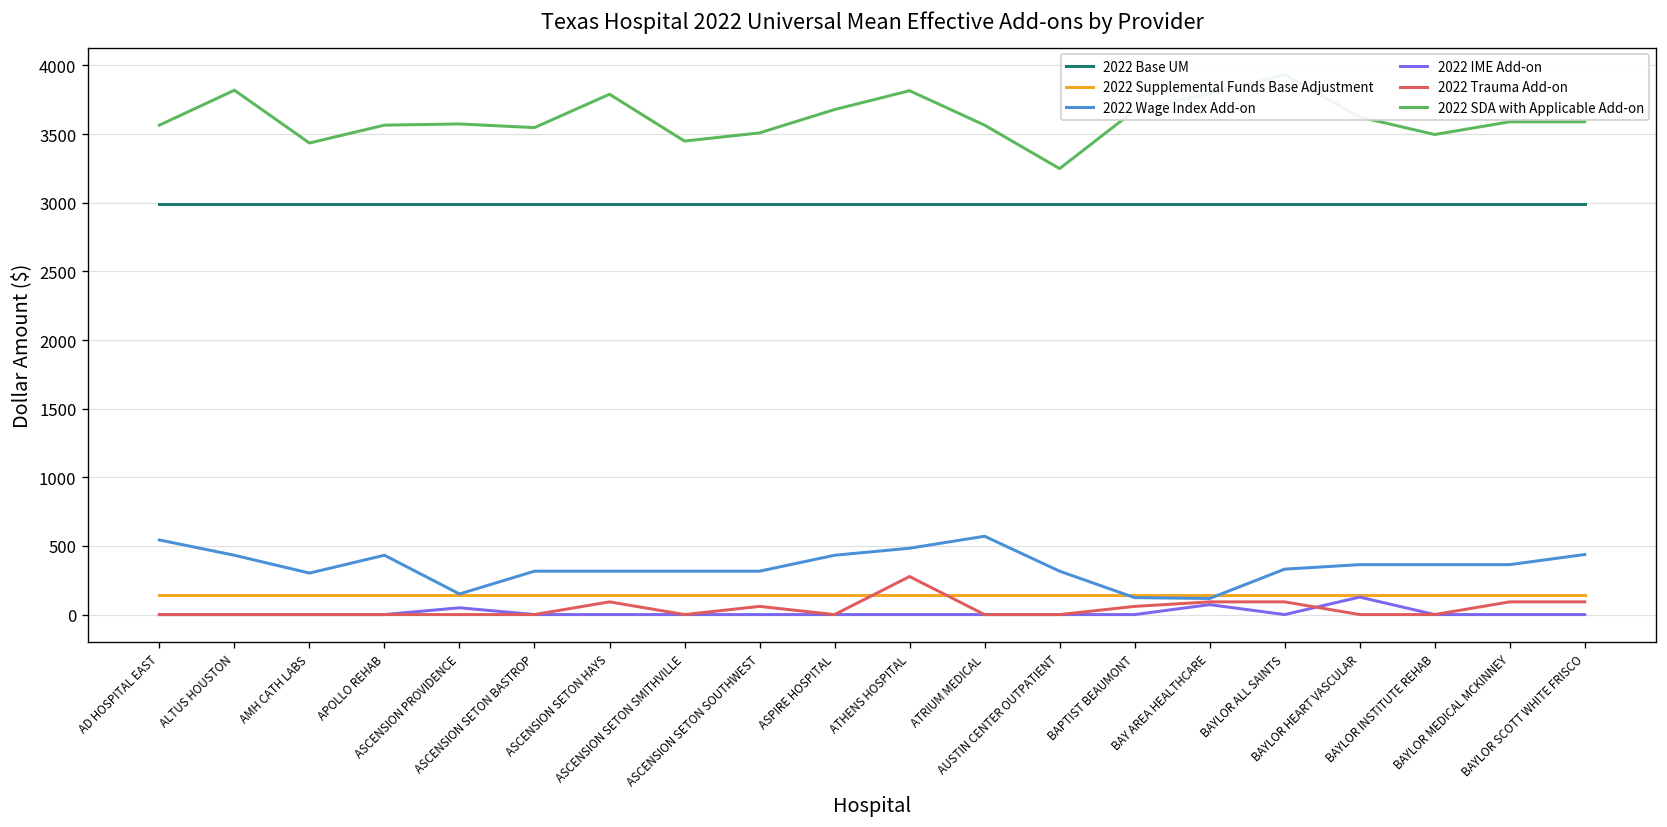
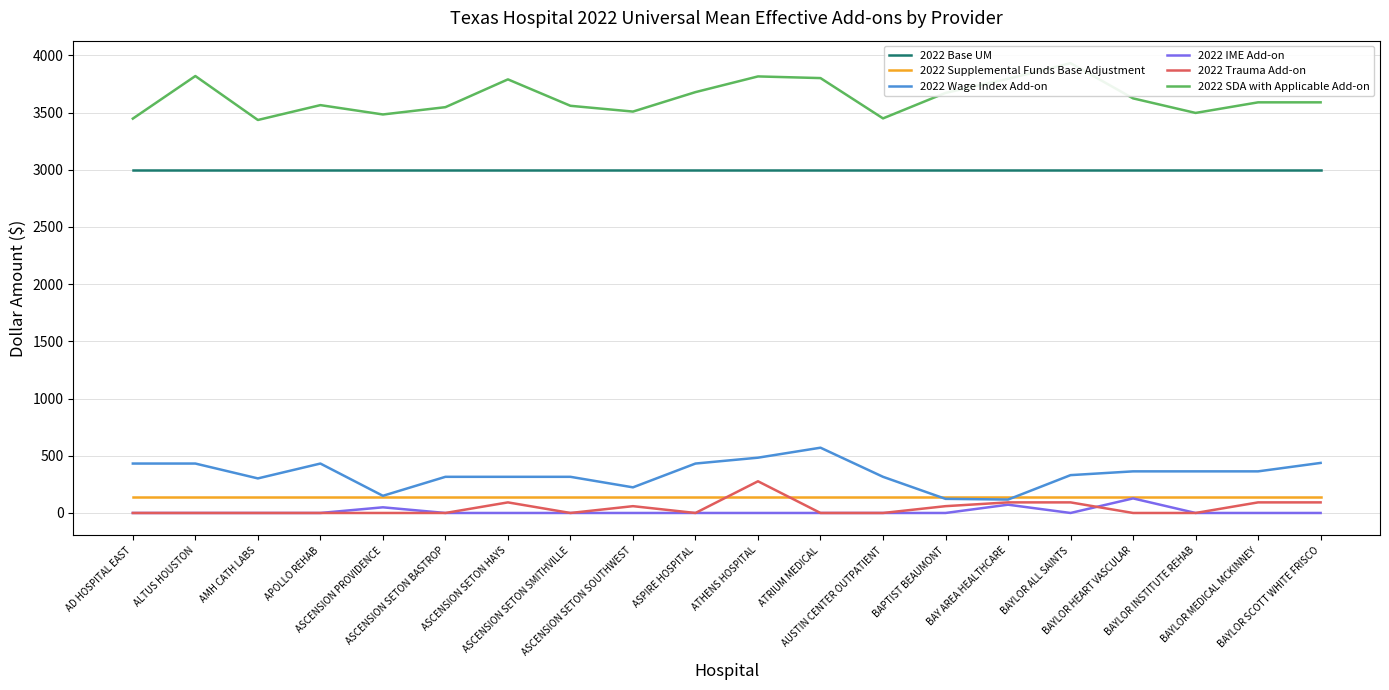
2022 Wage Index Add-on, AD HOSPITAL EAST: 540 -> 430
2022 SDA with Applicable Add-on, AD HOSPITAL EAST: 3570 -> 3450
2022 SDA with Applicable Add-on, ASCENSION PROVIDENCE: 3570 -> 3480
2022 SDA with Applicable Add-on, ASCENSION SETON SMITHVILLE: 3450 -> 3560
2022 Wage Index Add-on, ASCENSION SETON SOUTHWEST: 320 -> 220
2022 SDA with Applicable Add-on, ATRIUM MEDICAL: 3570 -> 3800
2022 SDA with Applicable Add-on, AUSTIN CENTER OUTPATIENT: 3250 -> 3450
